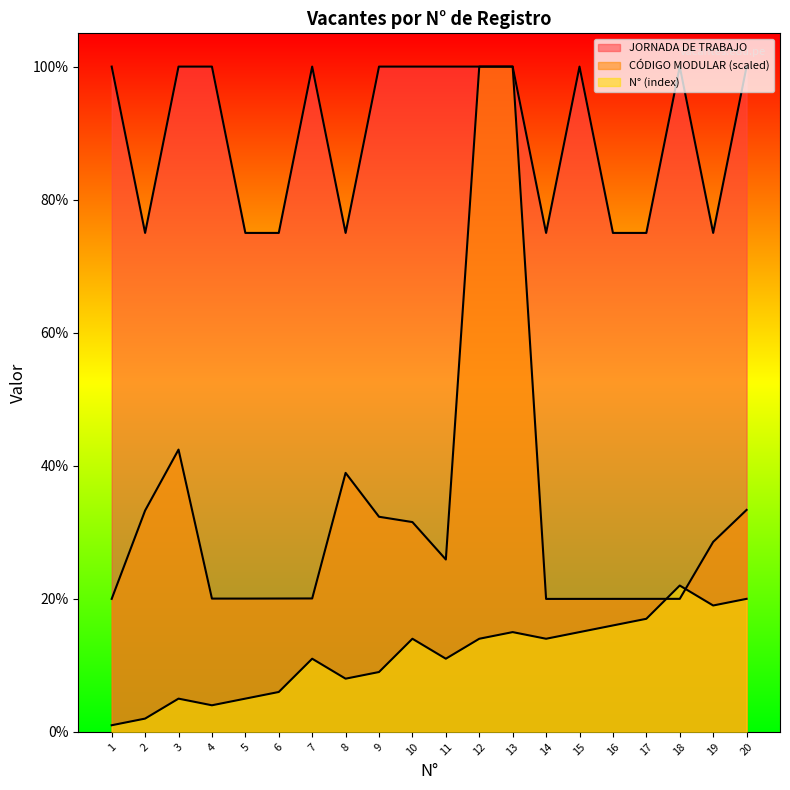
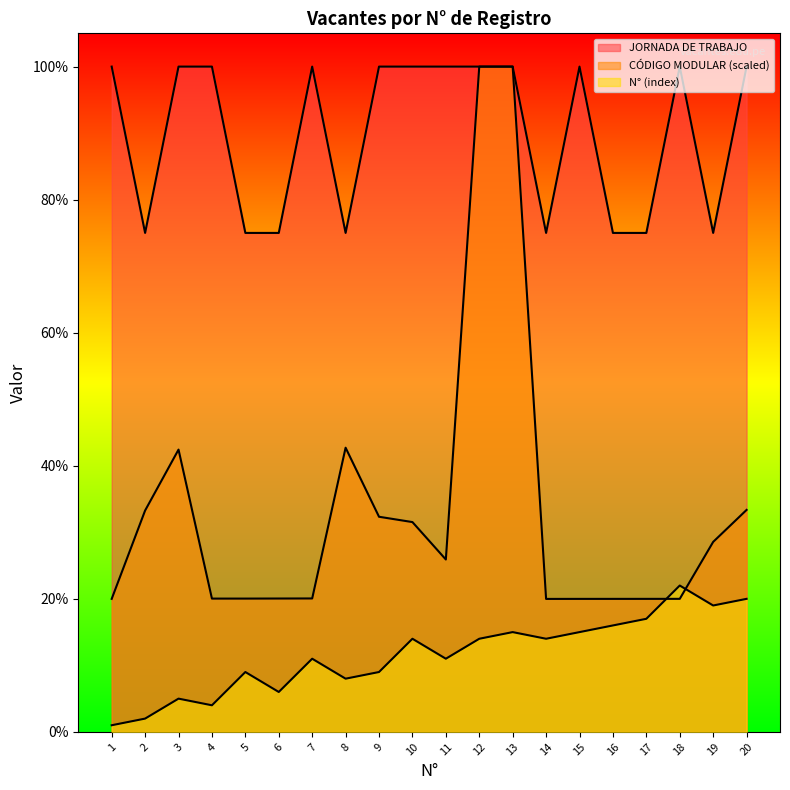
N° (index), 5: 5% -> 9%
CÓDIGO MODULAR (scaled), 8: 39% -> 43%
